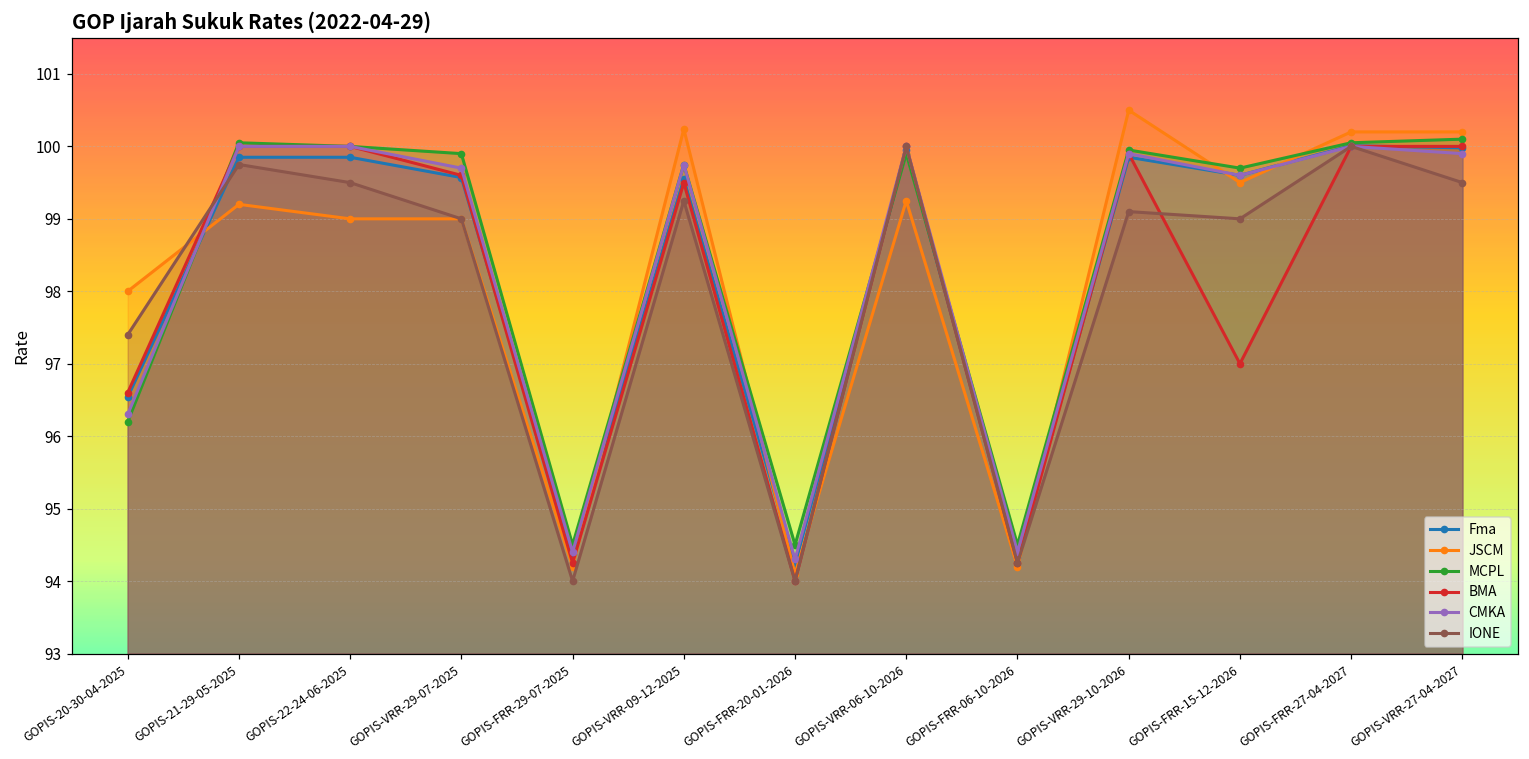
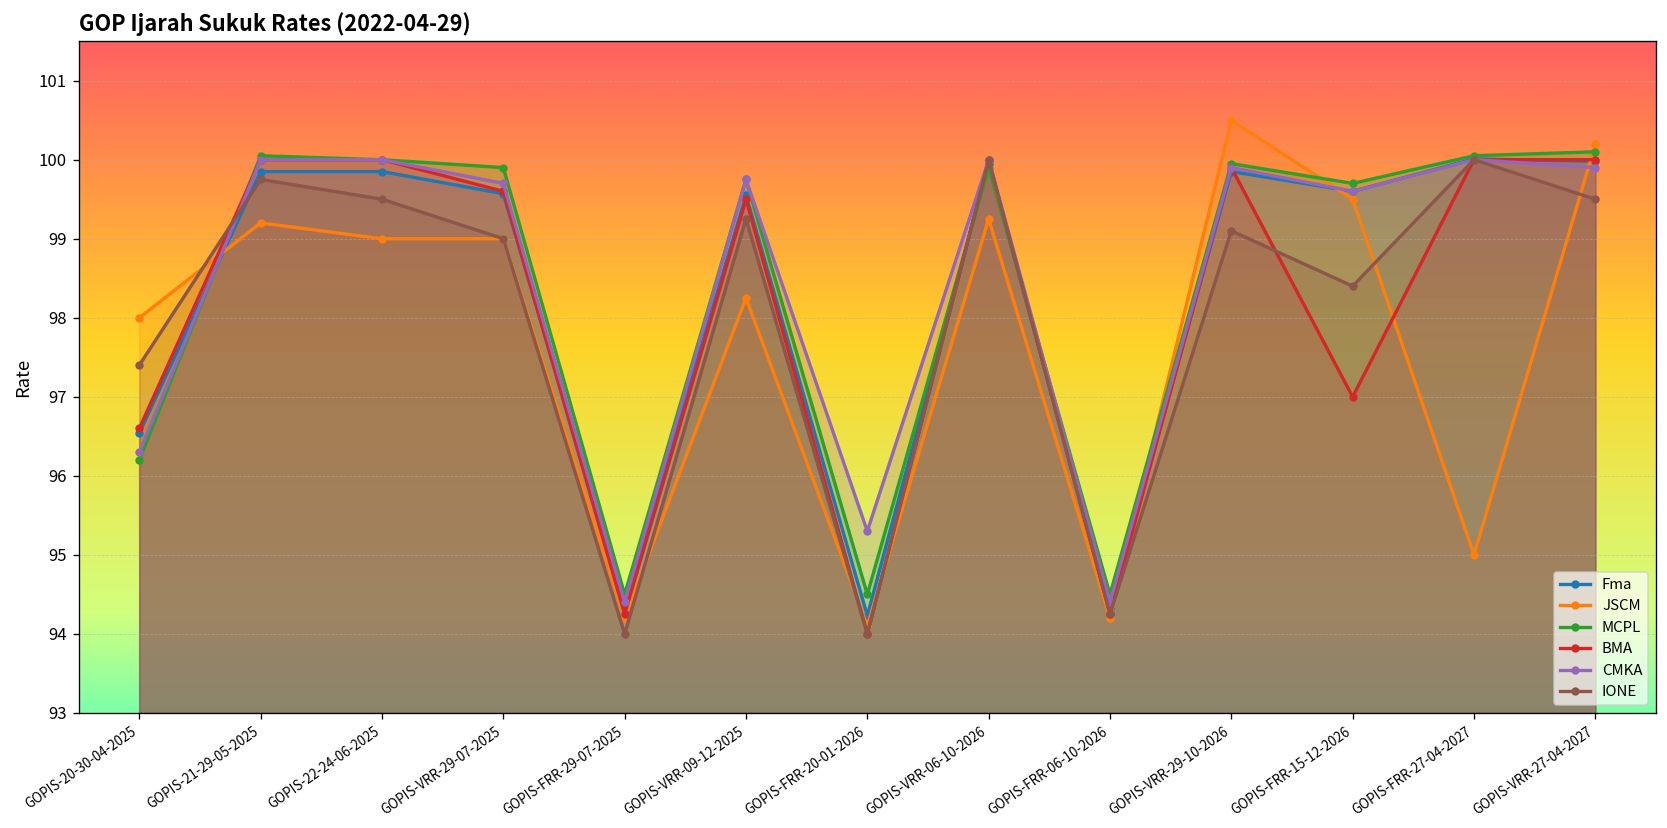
JSCM, GOPIS-VRR-09-12-2025: 100.2 -> 98.3
CMKA, GOPIS-FRR-20-01-2026: 94.3 -> 95.3
IONE, GOPIS-FRR-15-12-2026: 99.0 -> 98.4
JSCM, GOPIS-FRR-27-04-2027: 100.2 -> 95.0
